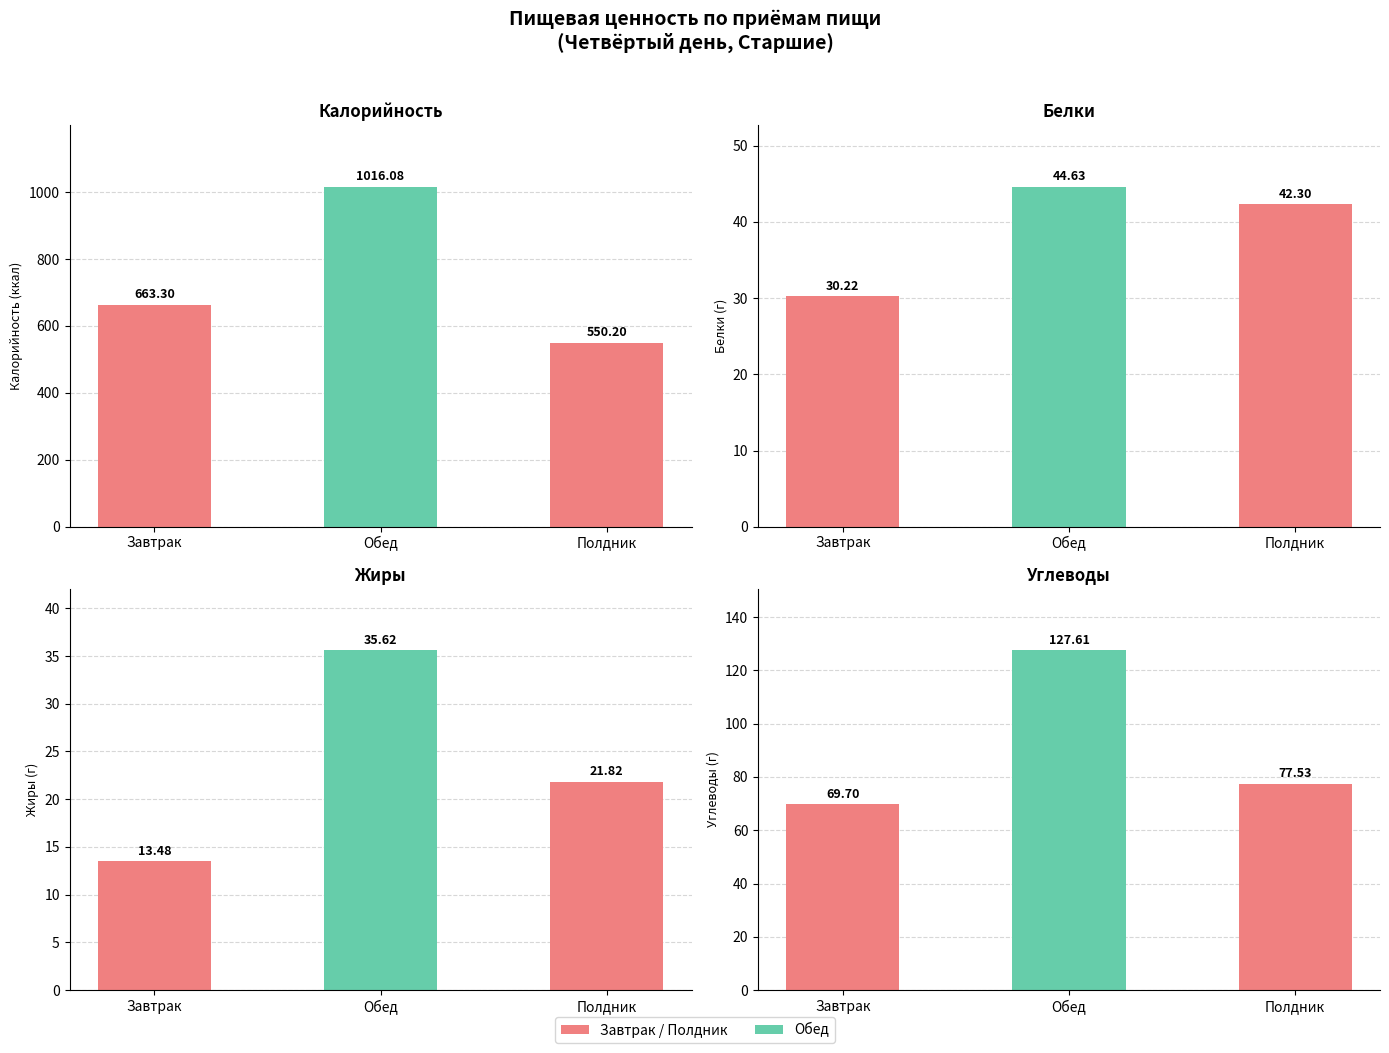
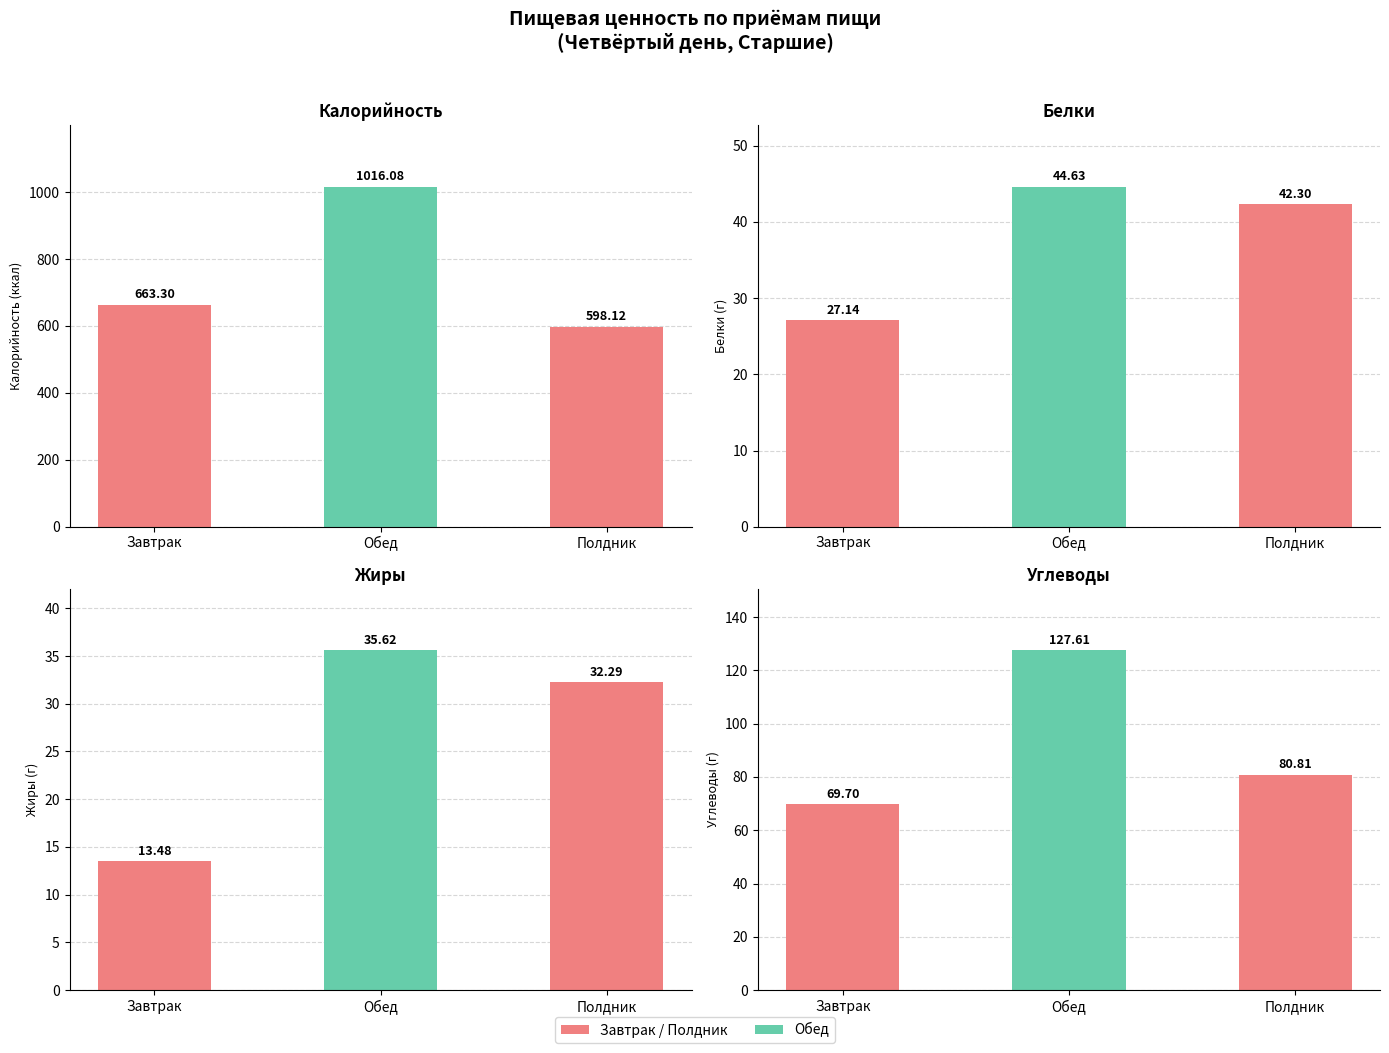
Калорийность, Полдник: 550.20 -> 598.12
Белки, Завтрак: 30.22 -> 27.14
Жиры, Полдник: 21.82 -> 32.29
Углеводы, Полдник: 77.53 -> 80.81
